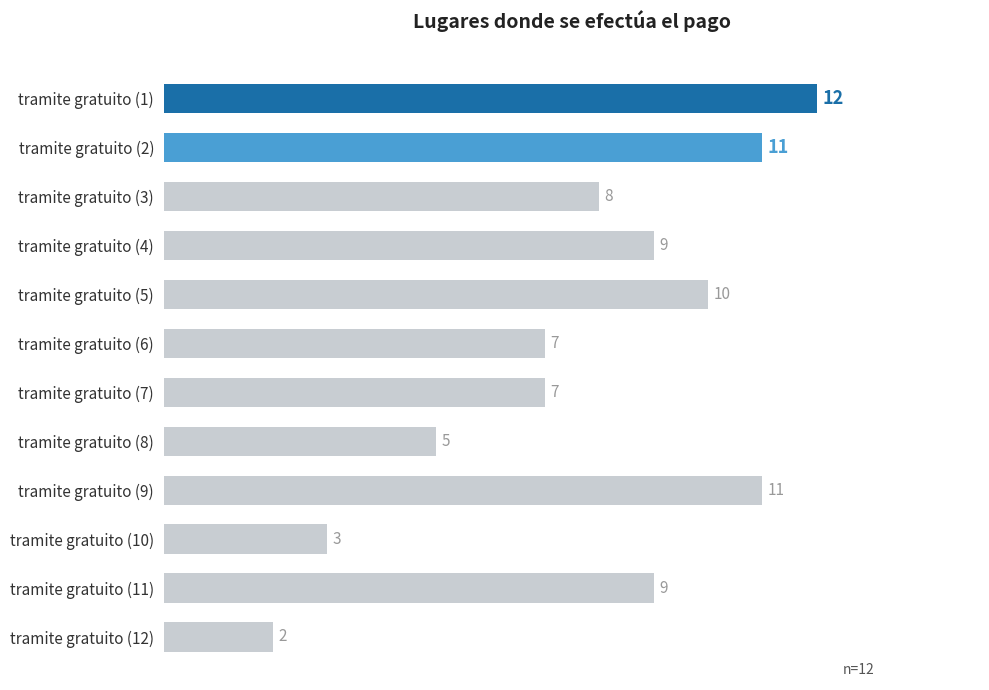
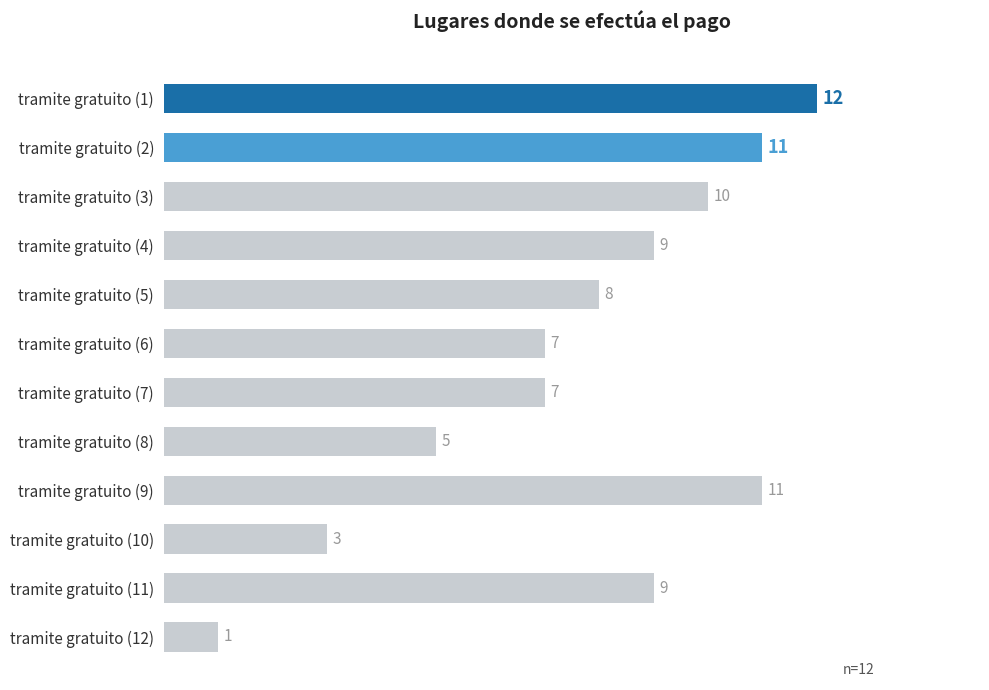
tramite gratuito (3): 8 -> 10
tramite gratuito (5): 10 -> 8
tramite gratuito (12): 2 -> 1
